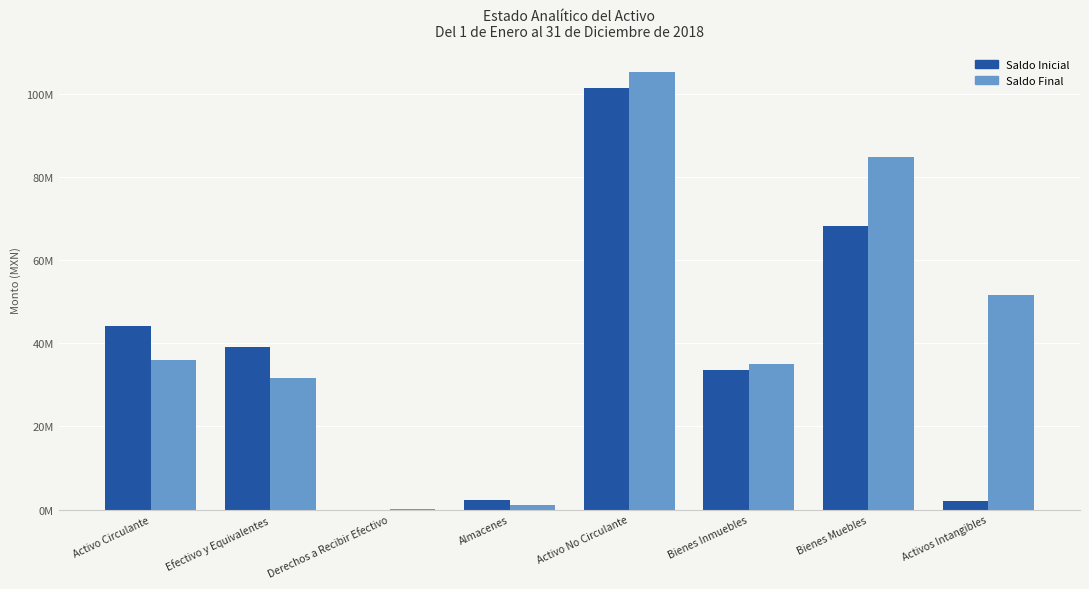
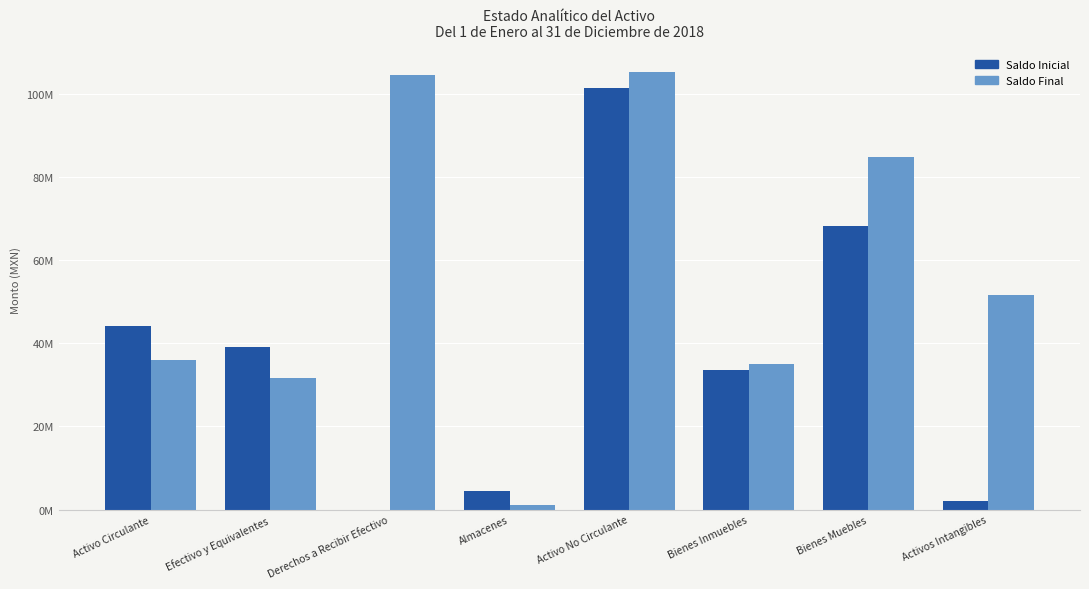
Saldo Final, Derechos a Recibir Efectivo: 0 -> 104000000
Saldo Inicial, Almacenes: 2000000 -> 4000000
